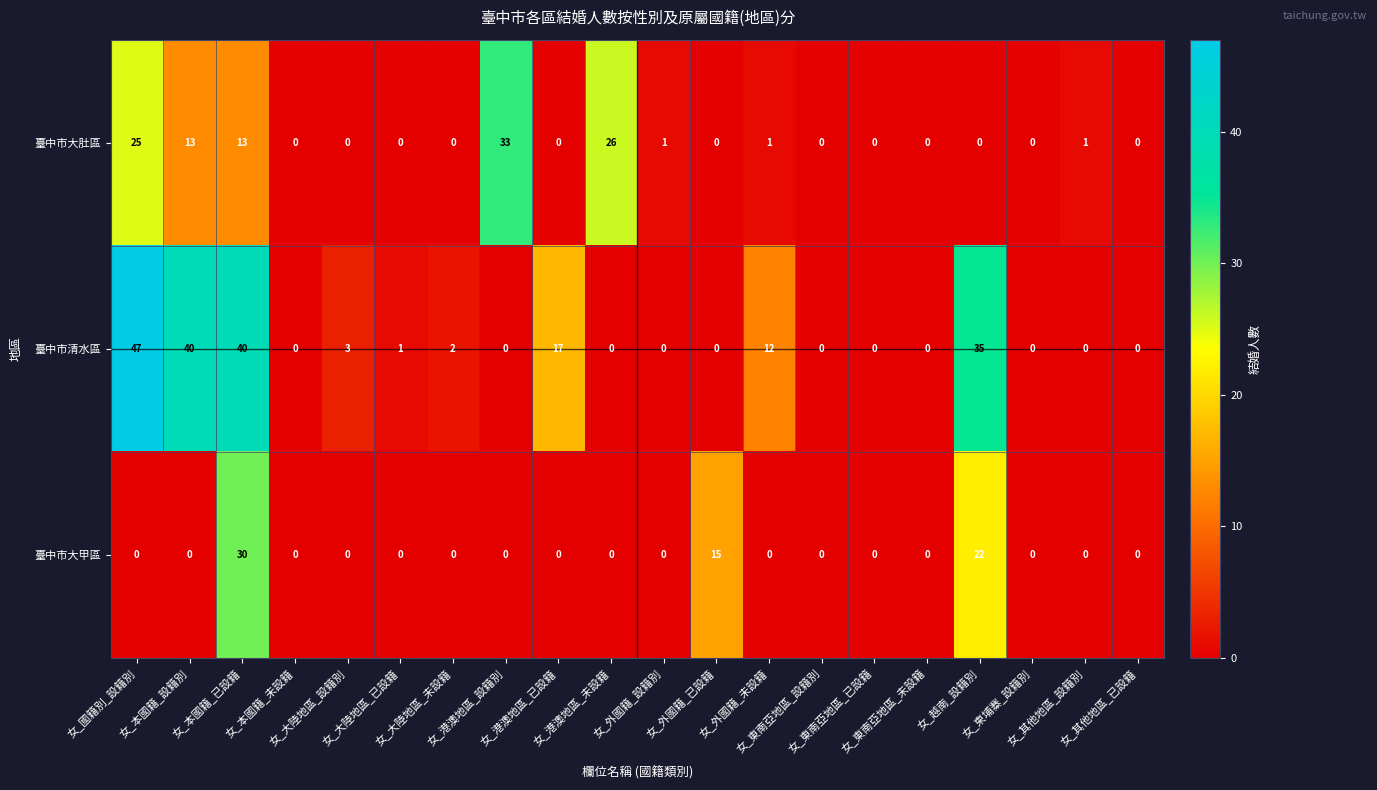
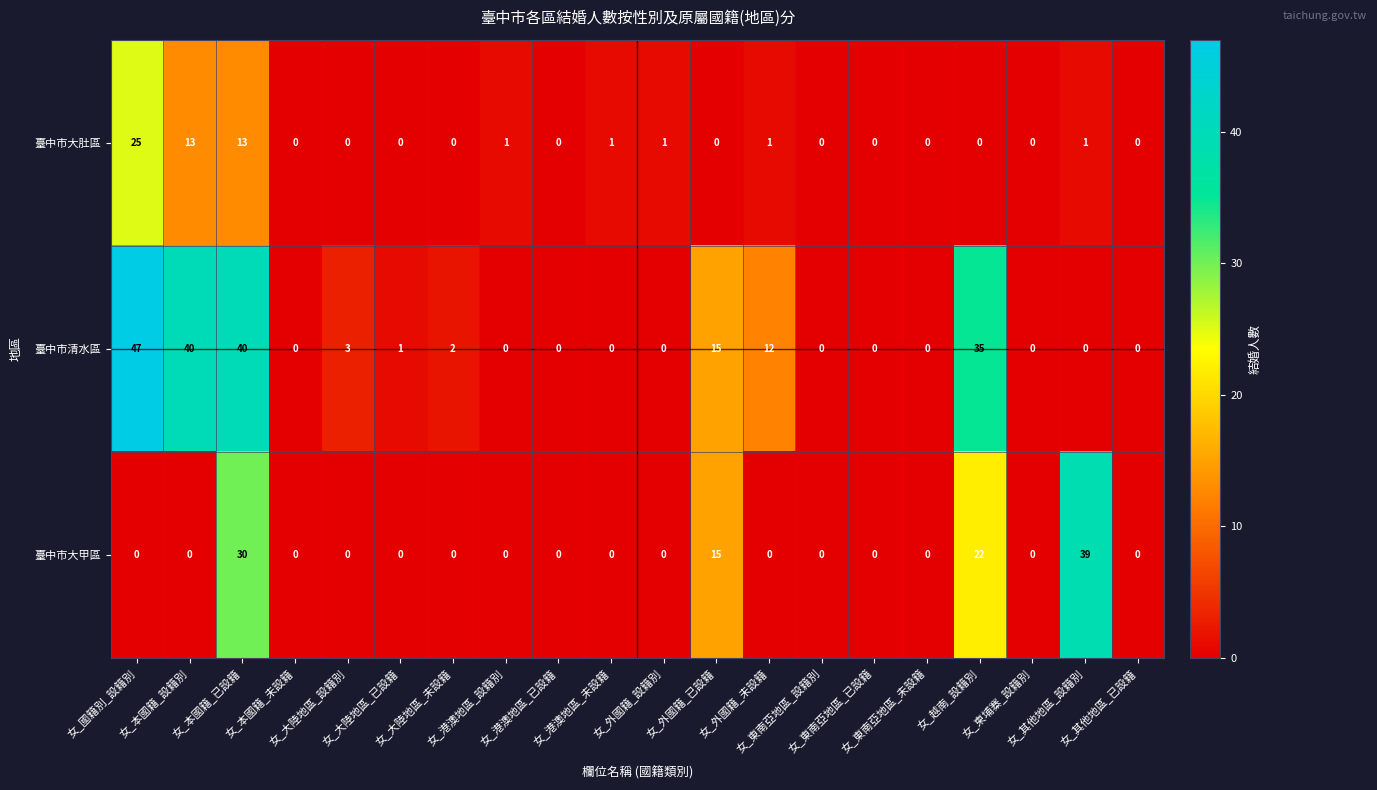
臺中市大肚區, 女_港澳地區_設籍別: 33 -> 1
臺中市大肚區, 女_港澳地區_未設籍: 26 -> 1
臺中市清水區, 女_港澳地區_已設籍: 17 -> 0
臺中市清水區, 女_外國籍_已設籍: 0 -> 15
臺中市大甲區, 女_其他地區_設籍別: 0 -> 39
